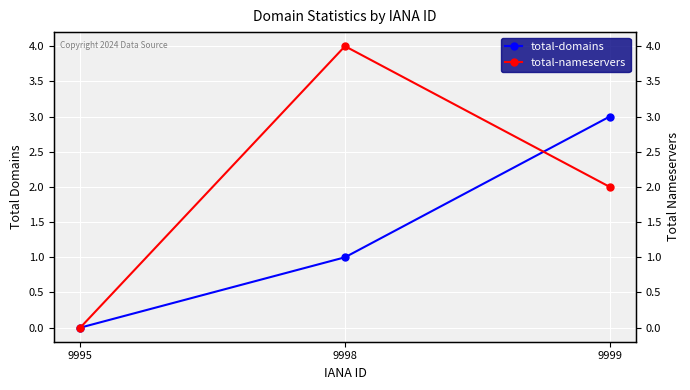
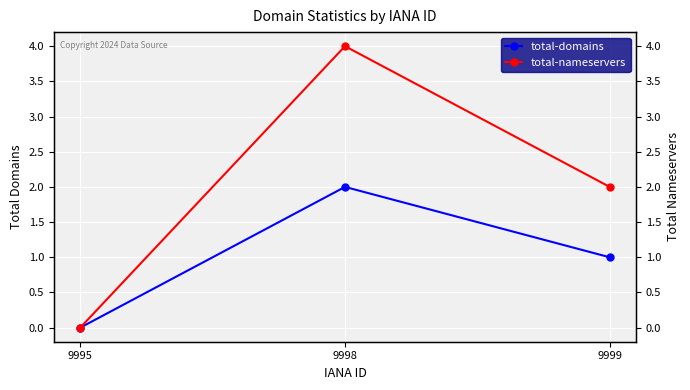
total-domains, 9998: 1 -> 2
total-domains, 9999: 3 -> 1
